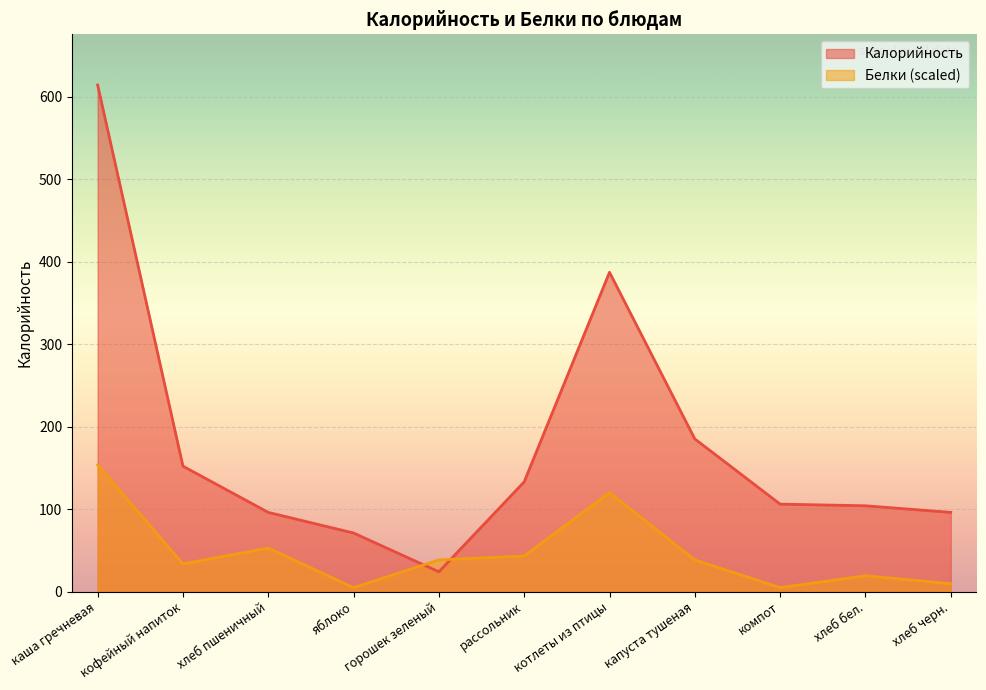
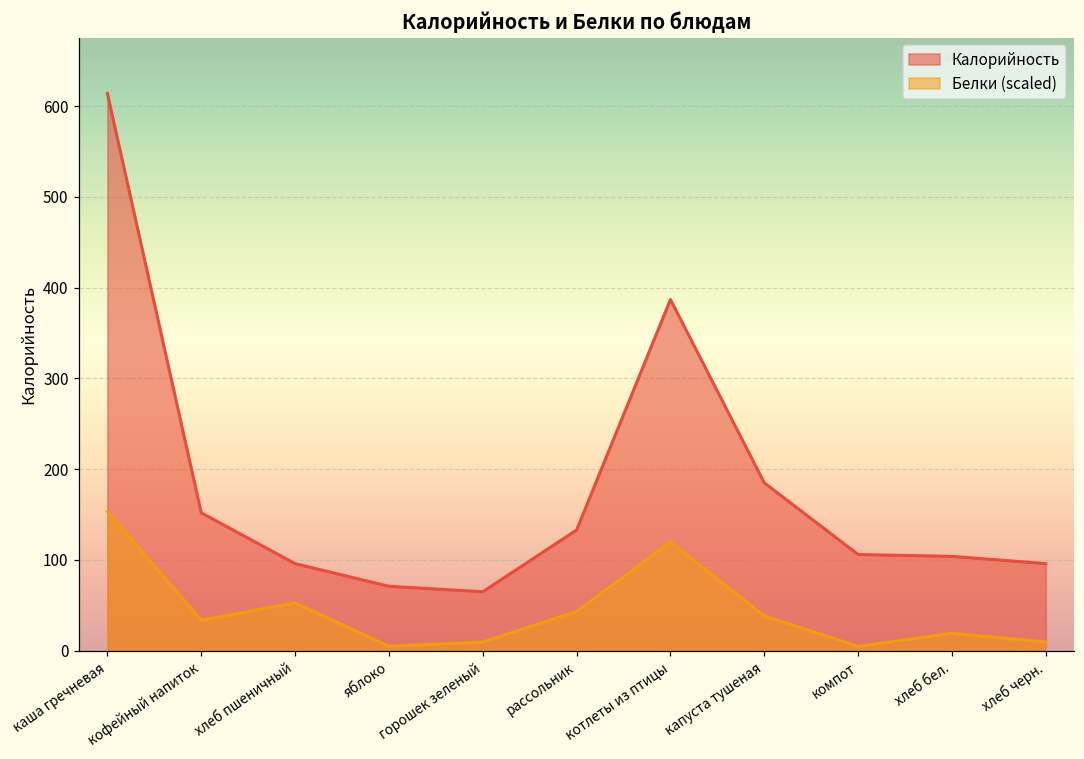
Калорийность, горошек зеленый: 20 -> 70
Белки (scaled), горошек зеленый: 40 -> 10
